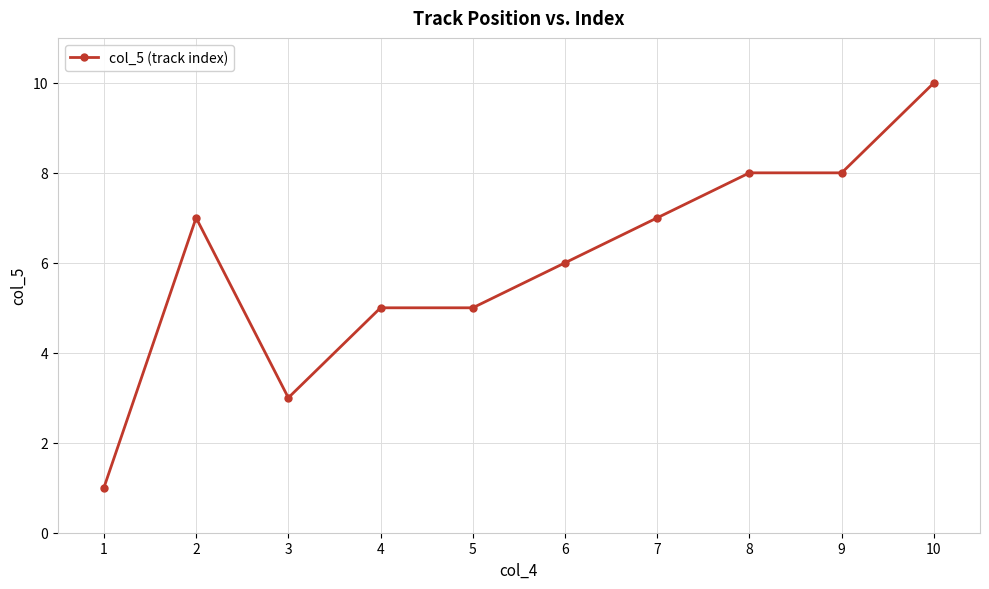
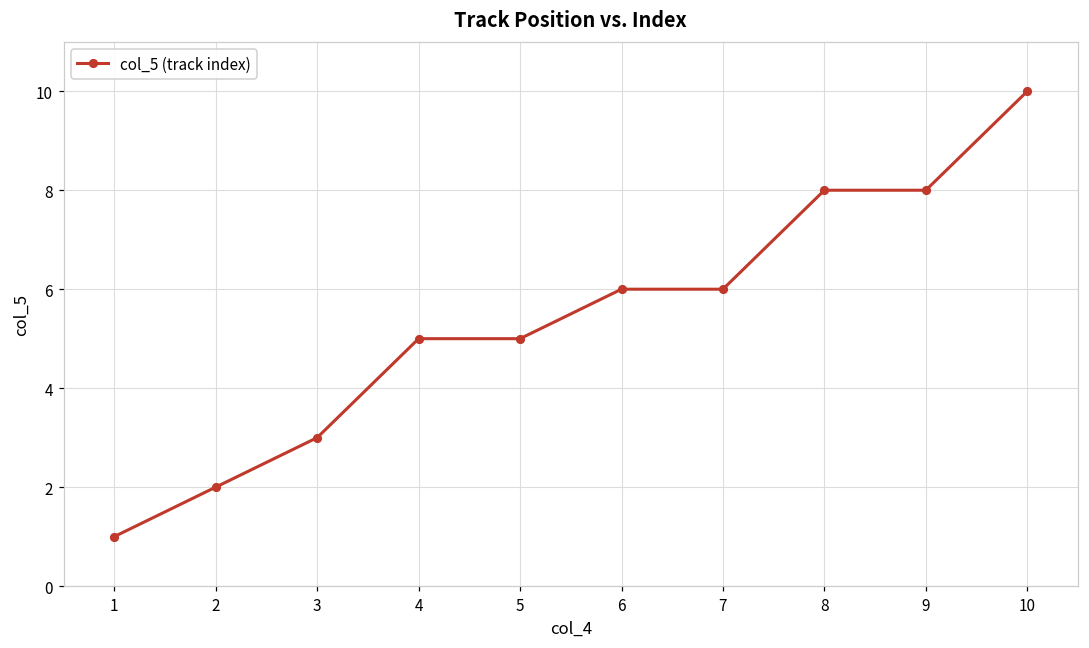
2: 7 -> 2
7: 7 -> 6
